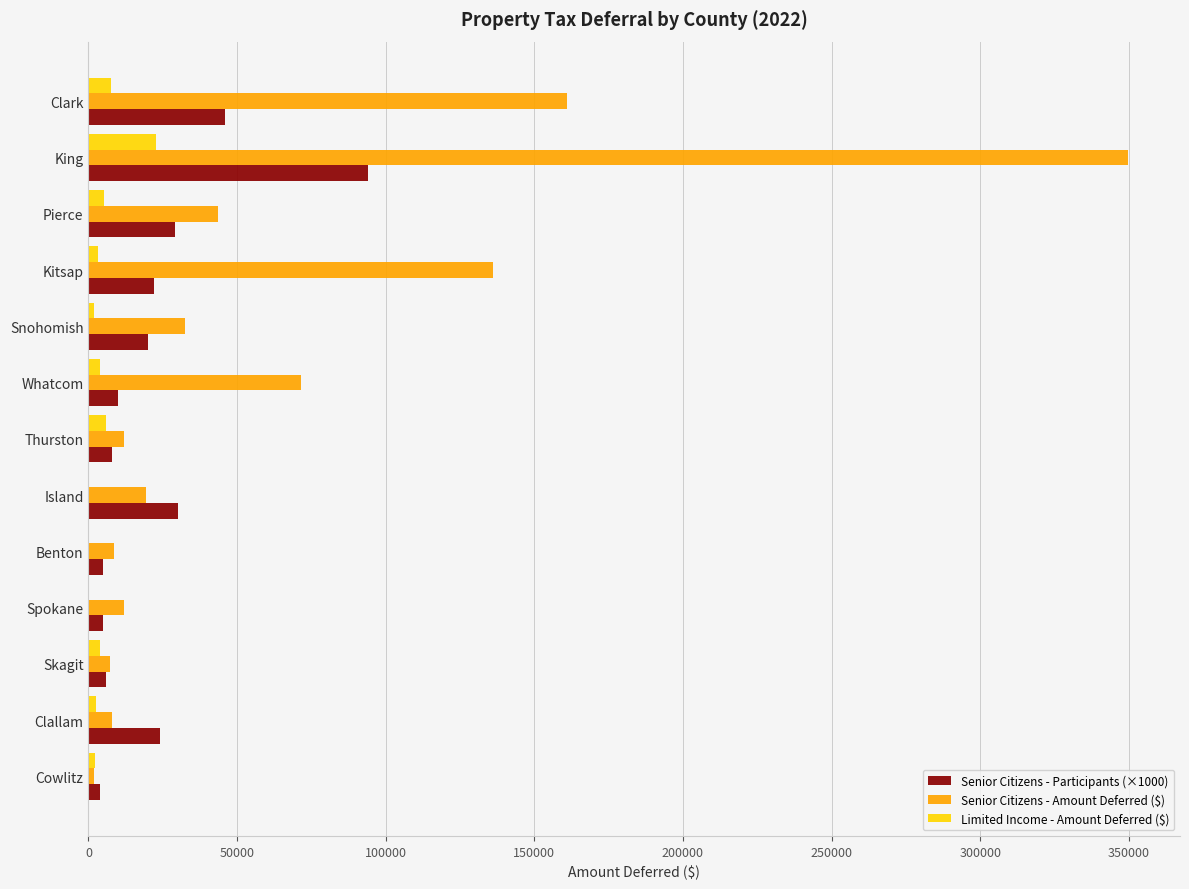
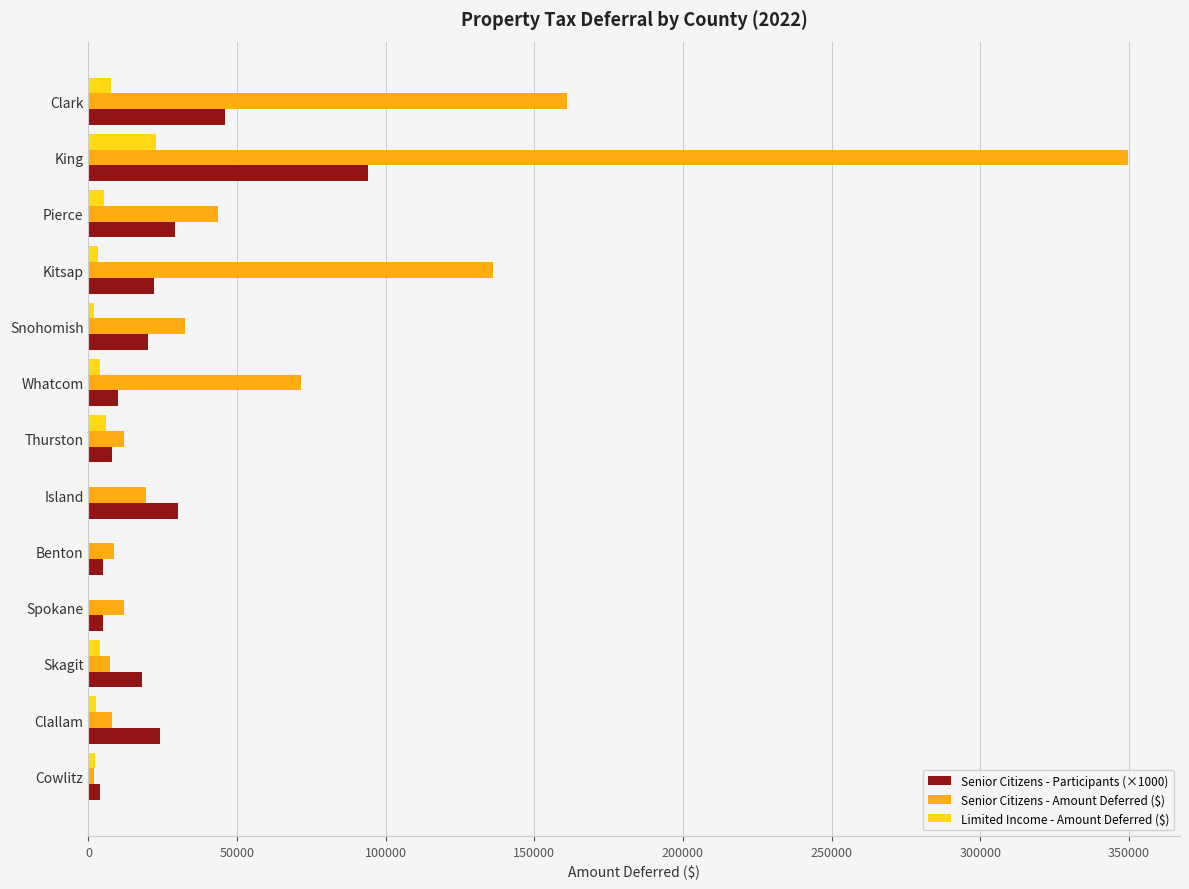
Senior Citizens - Participants (×1000), Skagit: 6000 -> 18000
